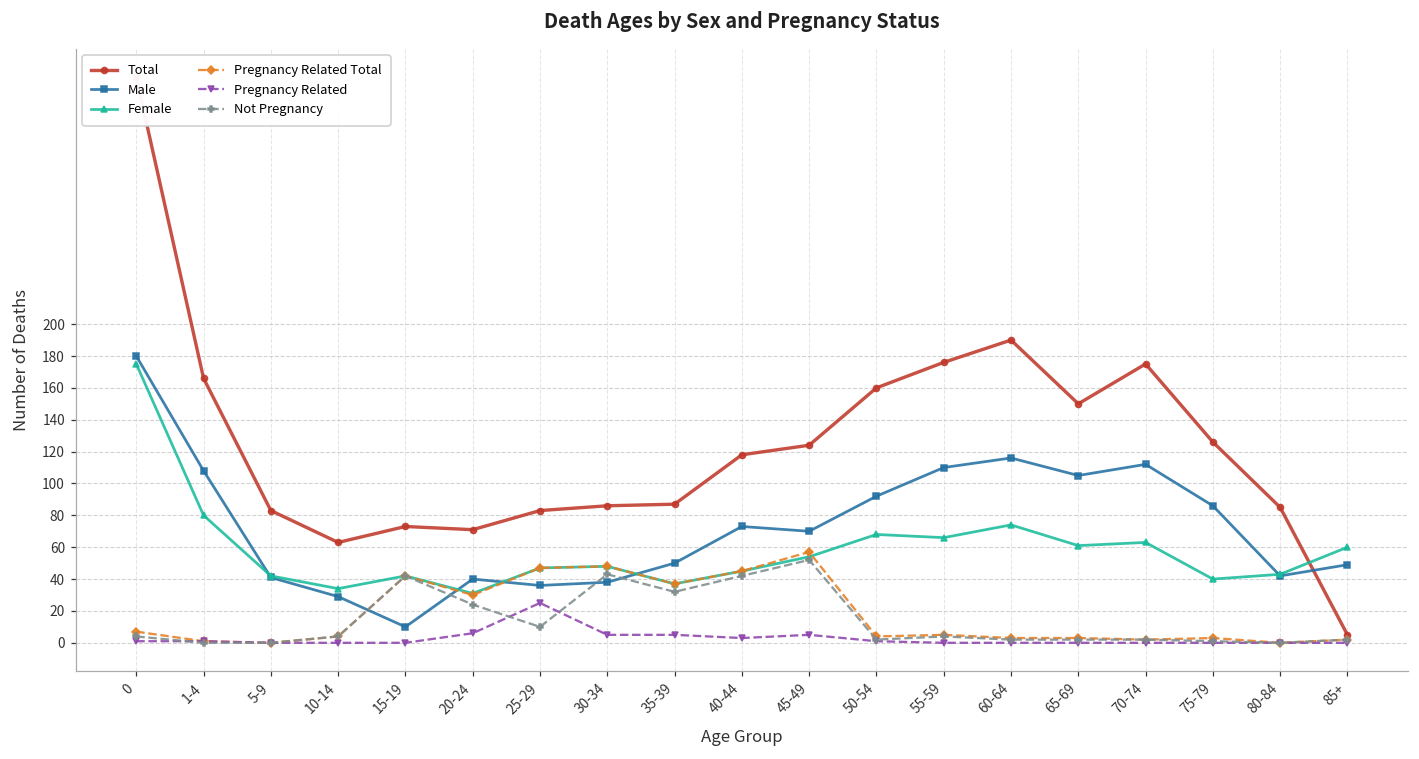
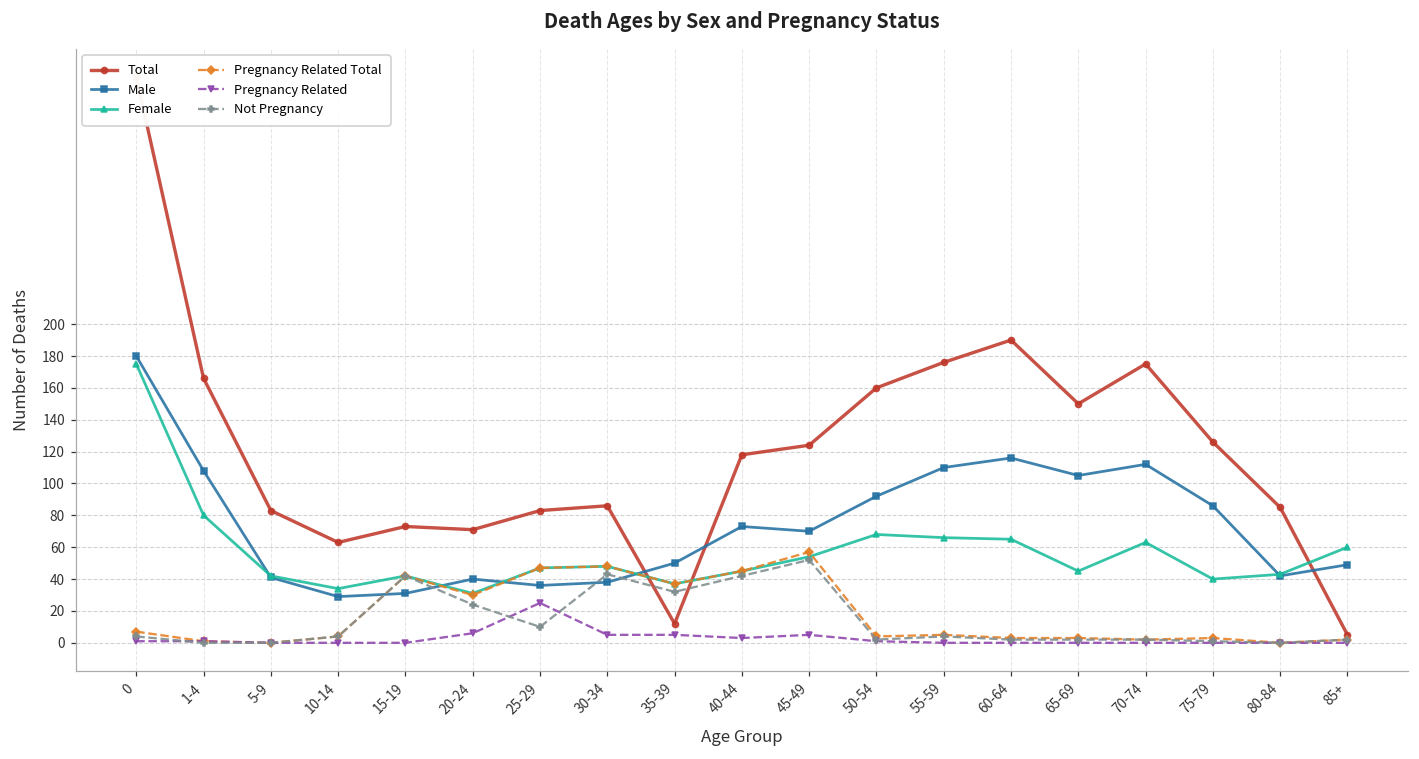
Male, 15-19: 10 -> 31
Total, 35-39: 87 -> 12
Female, 60-64: 74 -> 65
Female, 65-69: 61 -> 45
